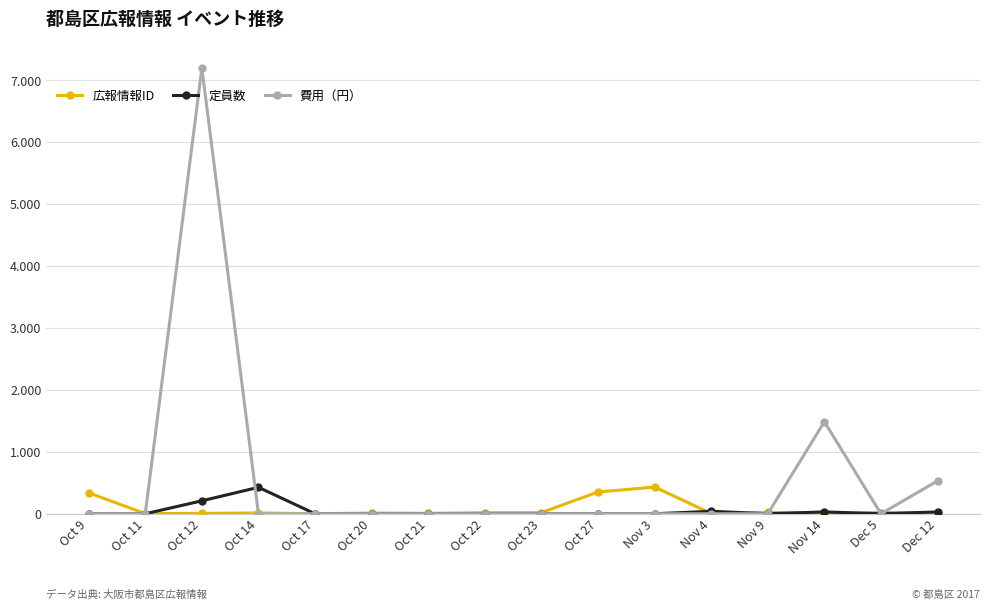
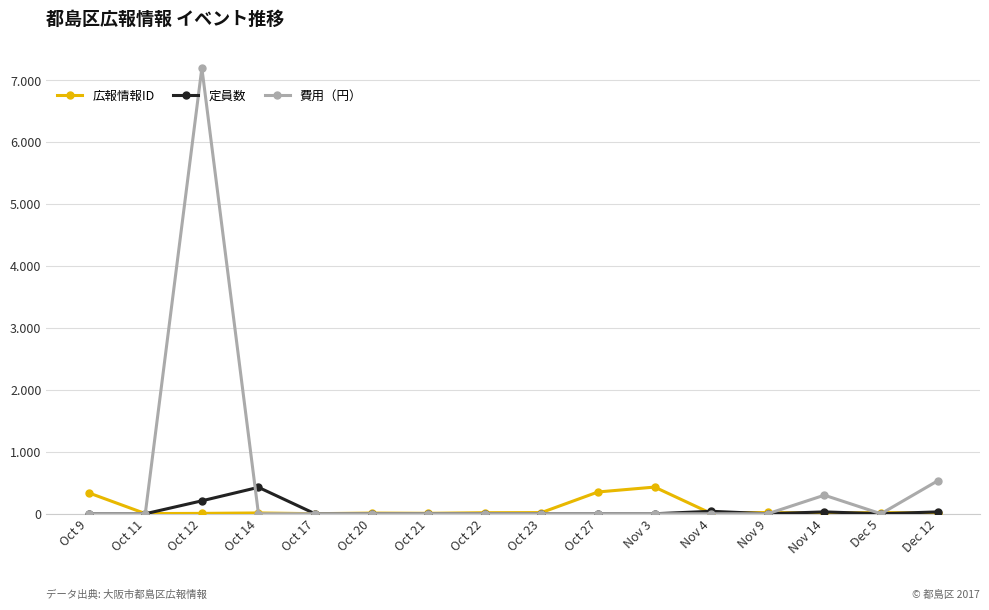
費用（円）, Nov 14: 1.5 -> 0.3
